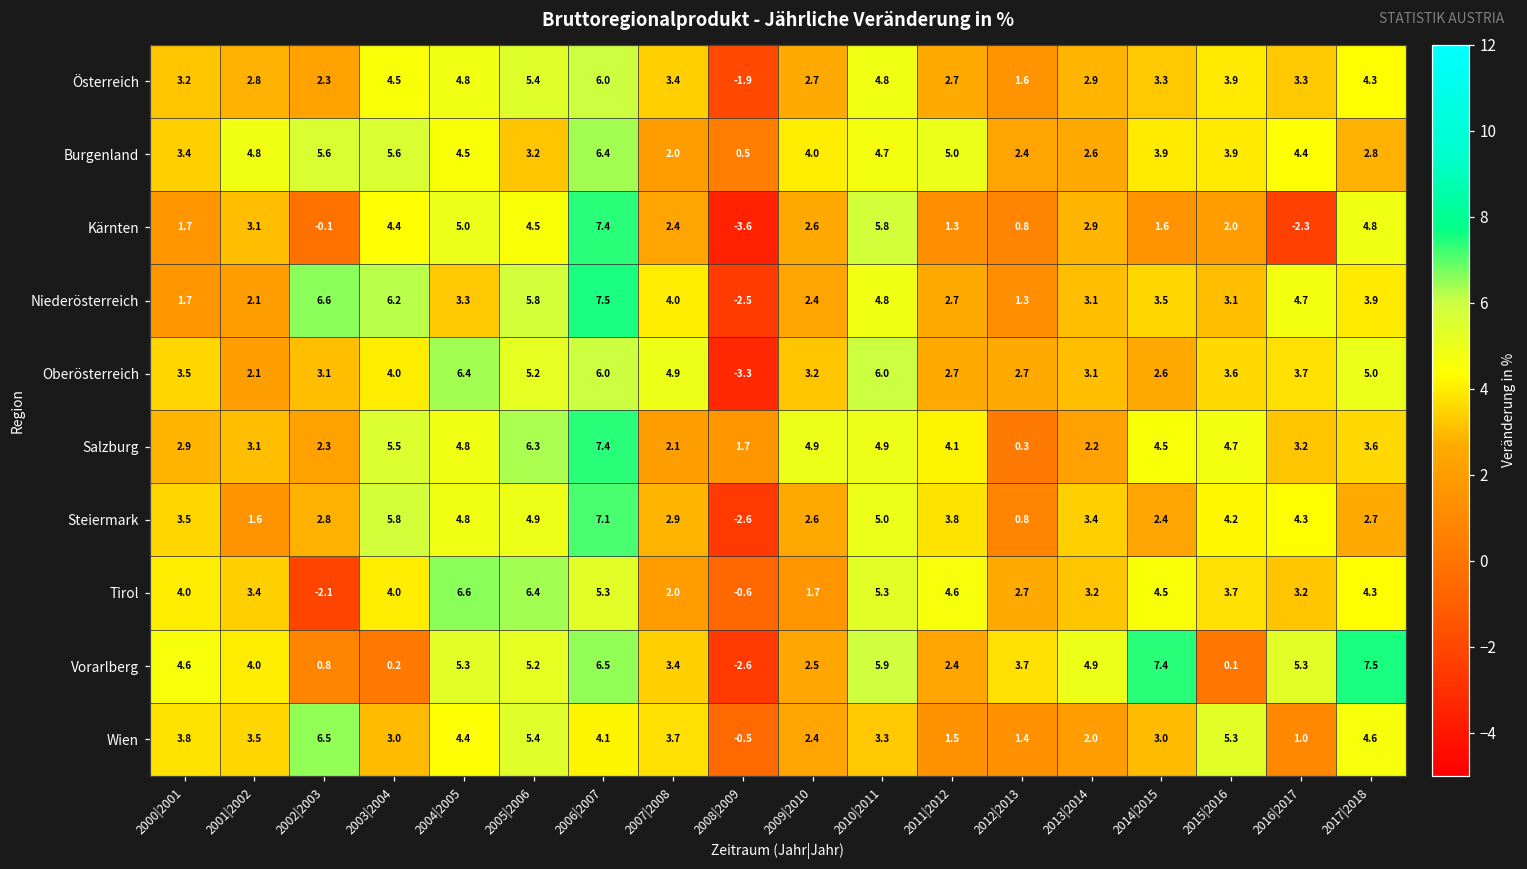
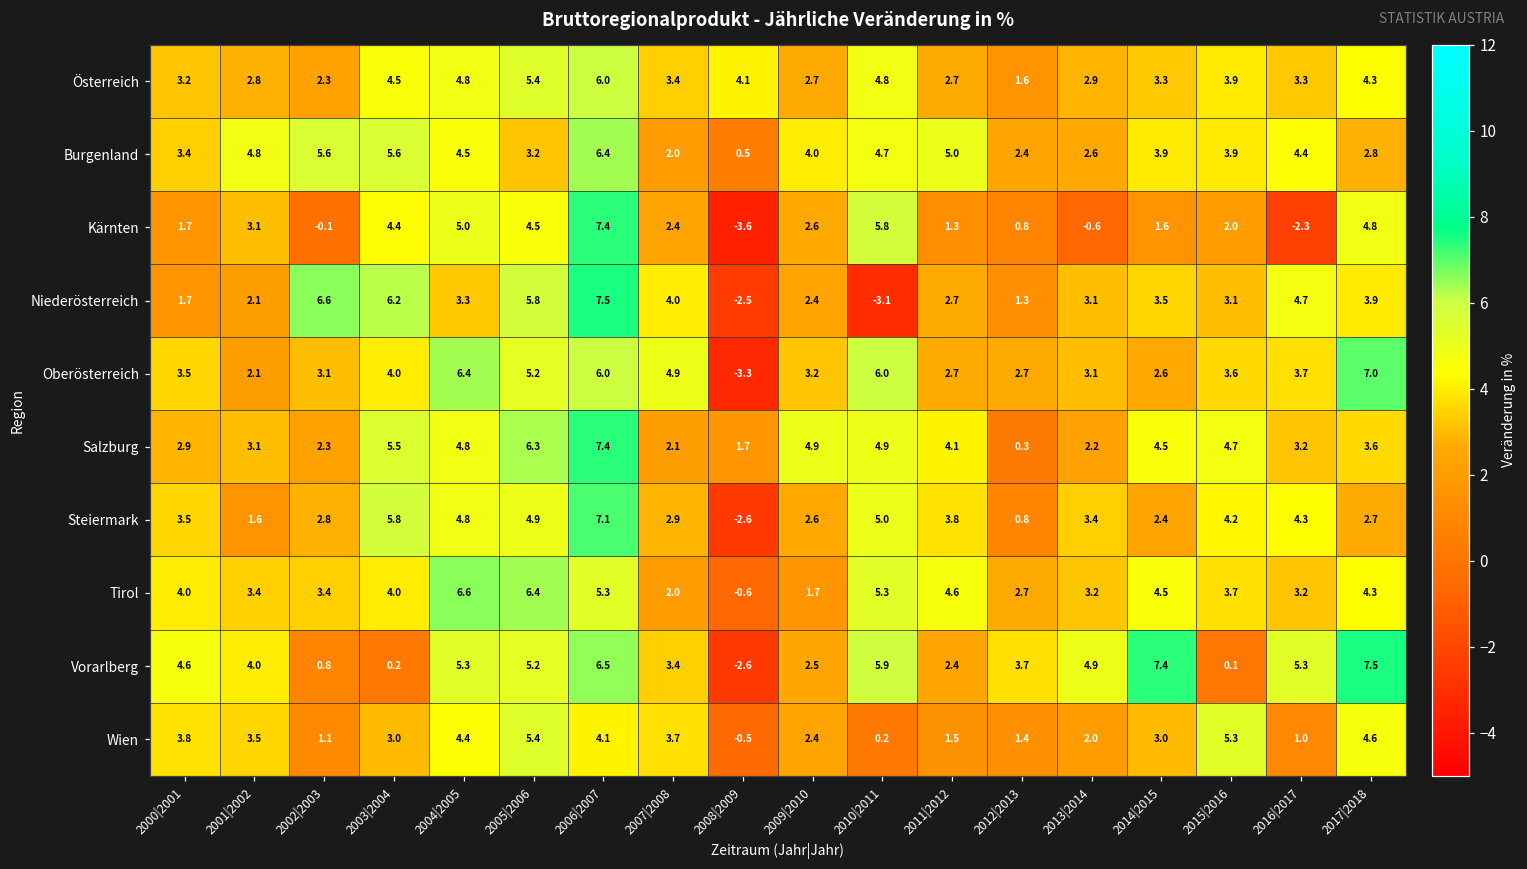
Österreich, 2008|2009: -1.9 -> 4.1
Kärnten, 2013|2014: 2.9 -> -0.6
Niederösterreich, 2010|2011: 4.8 -> -3.1
Oberösterreich, 2017|2018: 5.0 -> 7.0
Tirol, 2002|2003: -2.1 -> 3.4
Wien, 2002|2003: 6.5 -> 1.1
Wien, 2010|2011: 3.3 -> 0.2
